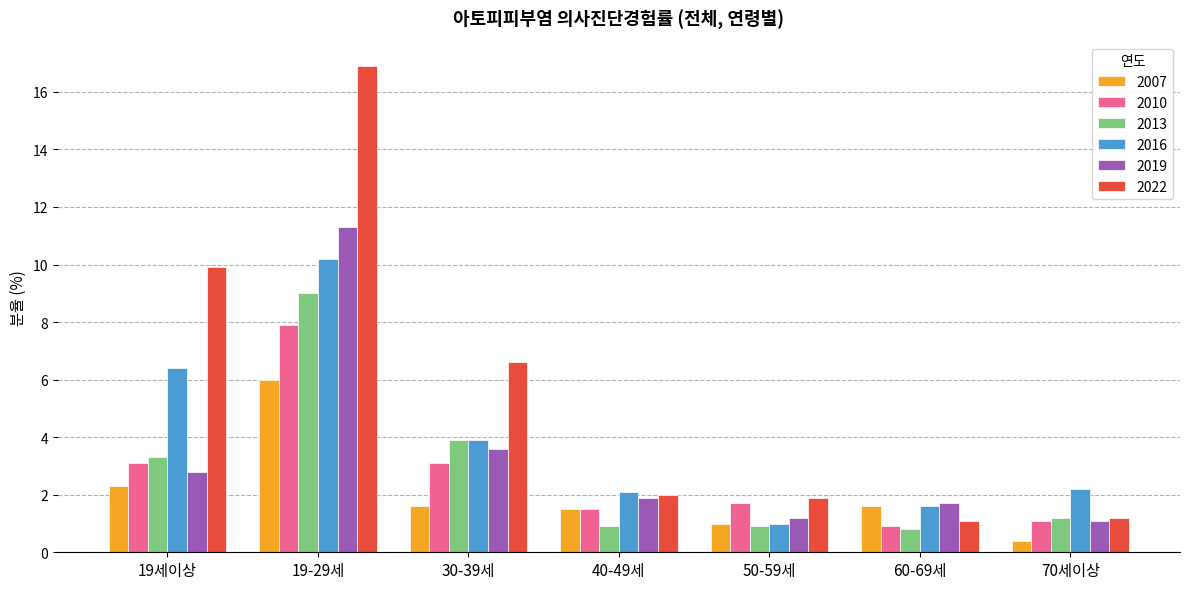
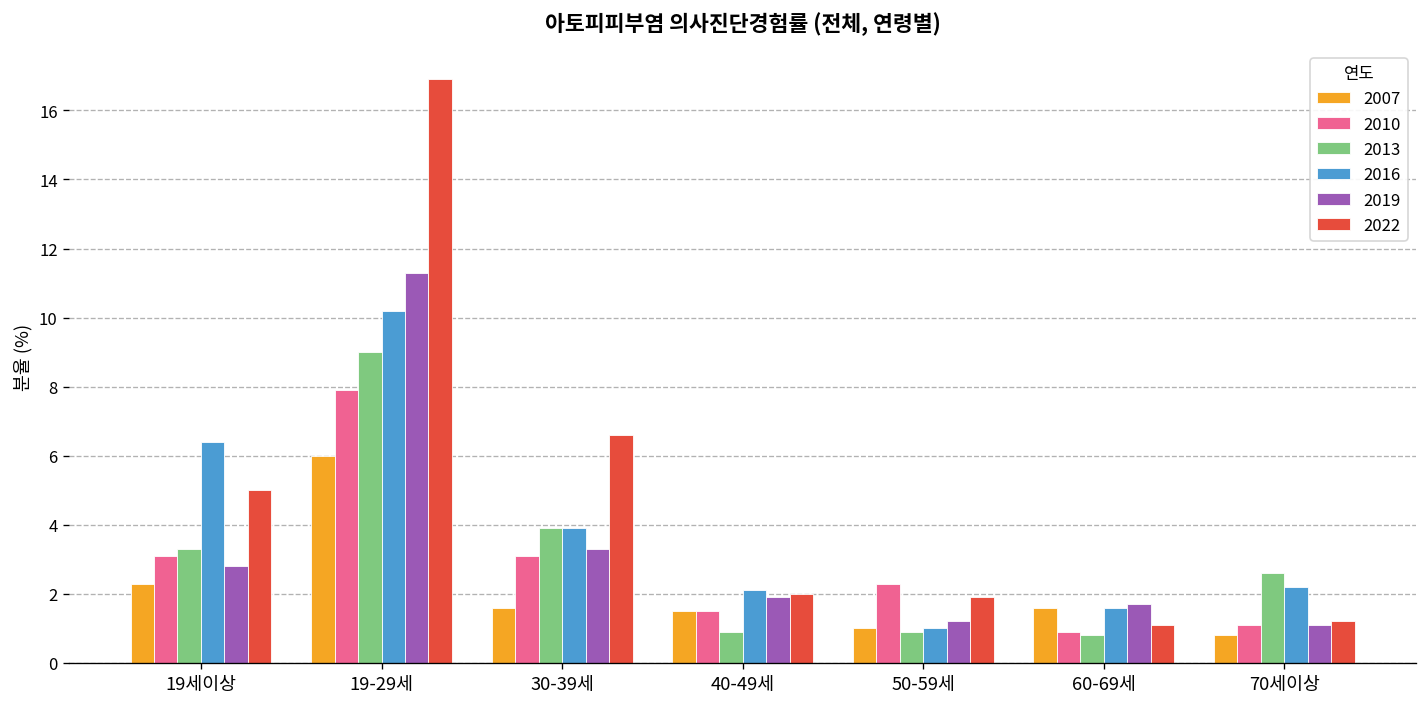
2022, 19세이상: 9.9 -> 5.0
2019, 30-39세: 3.6 -> 3.3
2010, 50-59세: 1.7 -> 2.3
2007, 70세이상: 0.4 -> 0.8
2013, 70세이상: 1.2 -> 2.6
